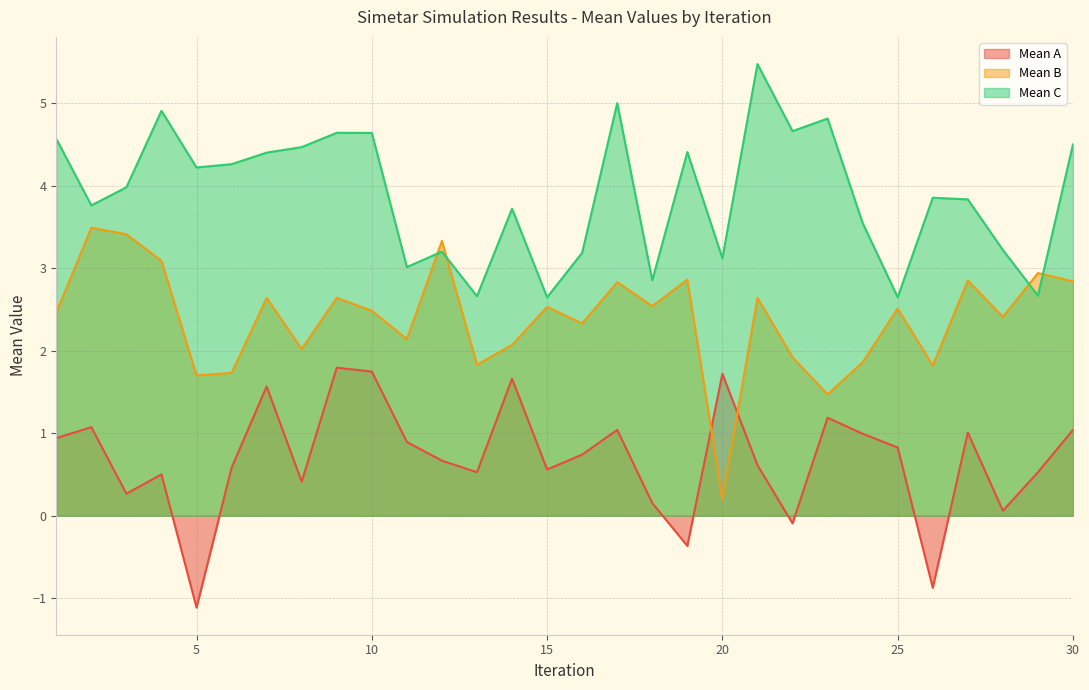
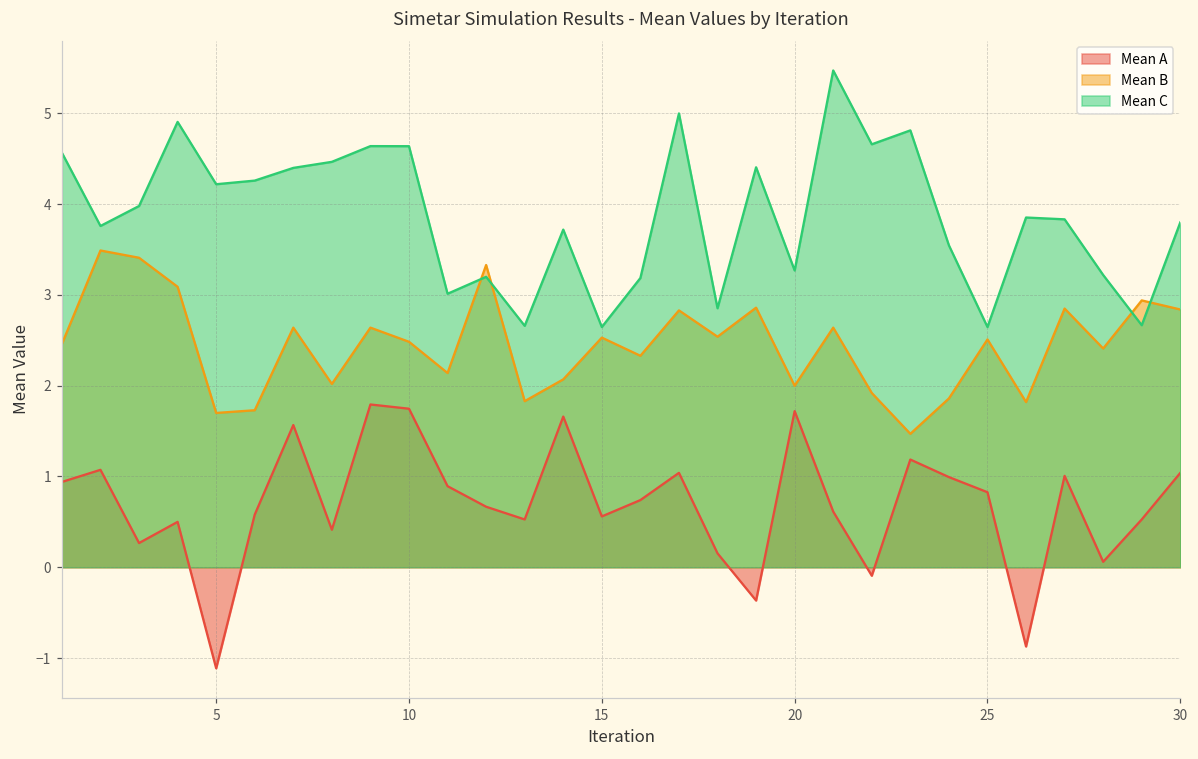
Mean B, 20: 0.2 -> 2.0
Mean C, 20: 3.1 -> 3.3
Mean C, 30: 4.5 -> 3.8
